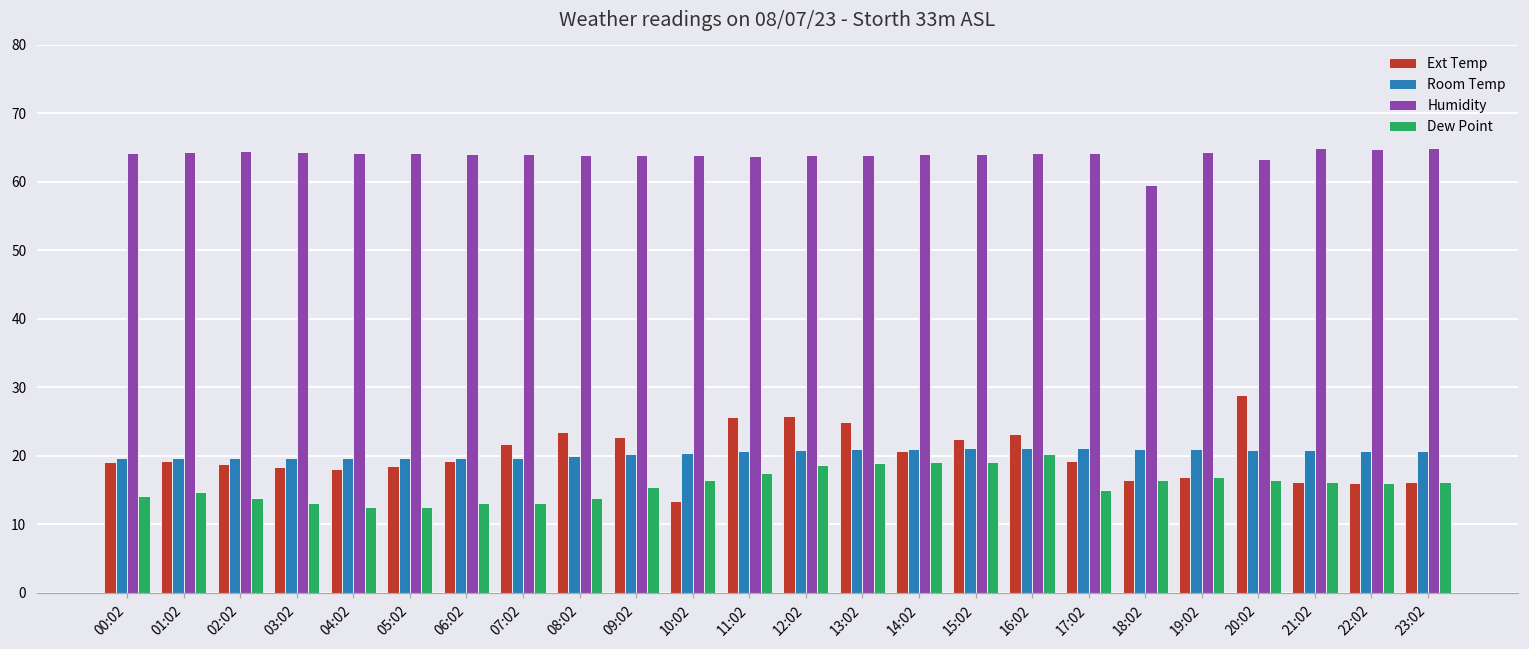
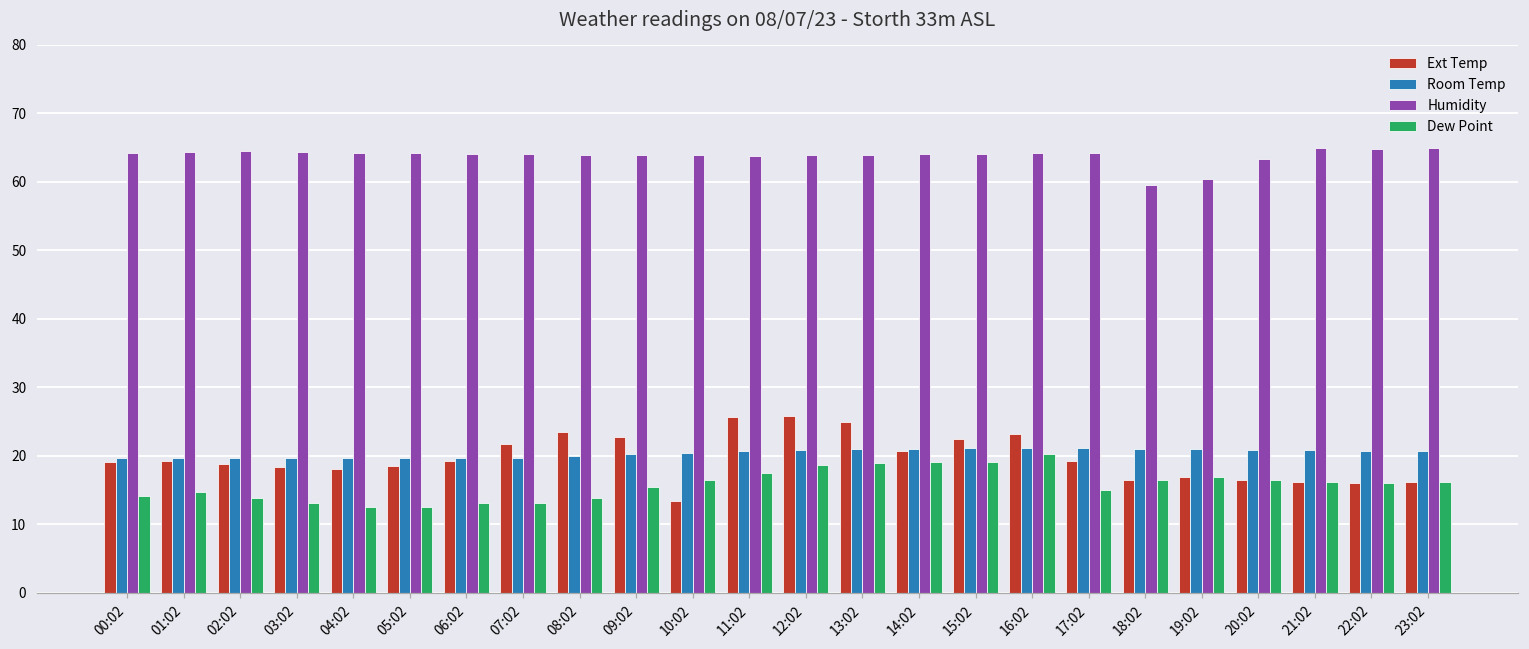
Humidity, 19:02: 64 -> 60
Ext Temp, 20:02: 29 -> 16
